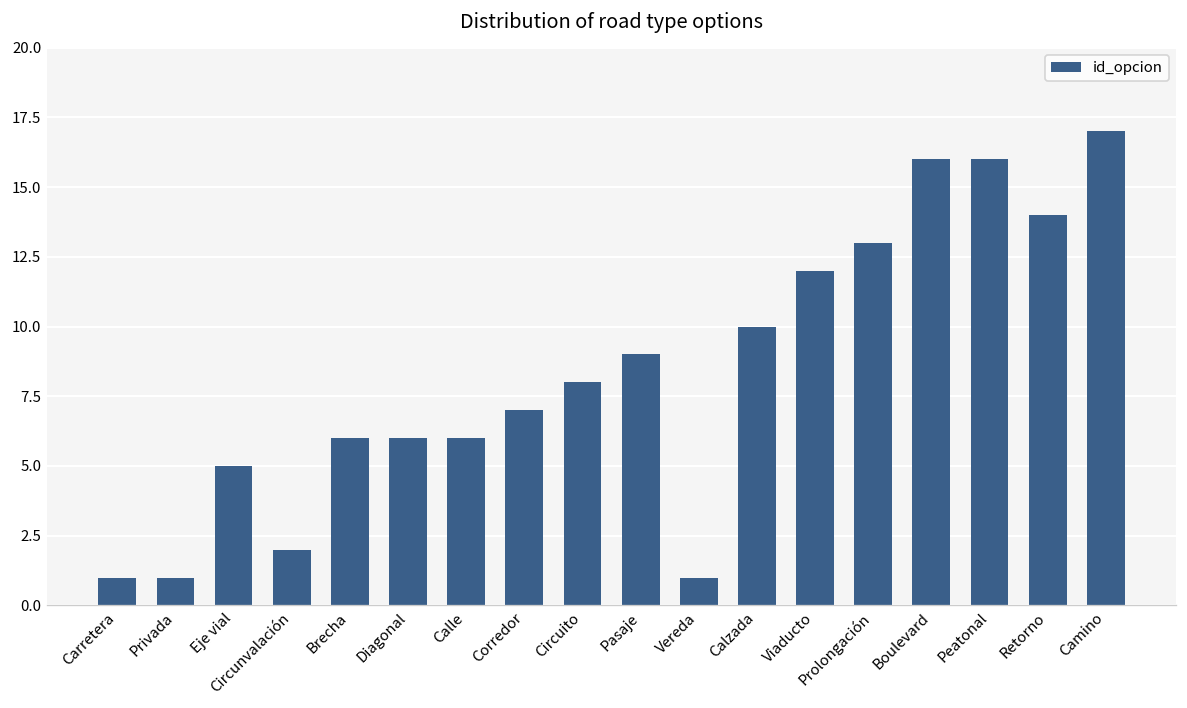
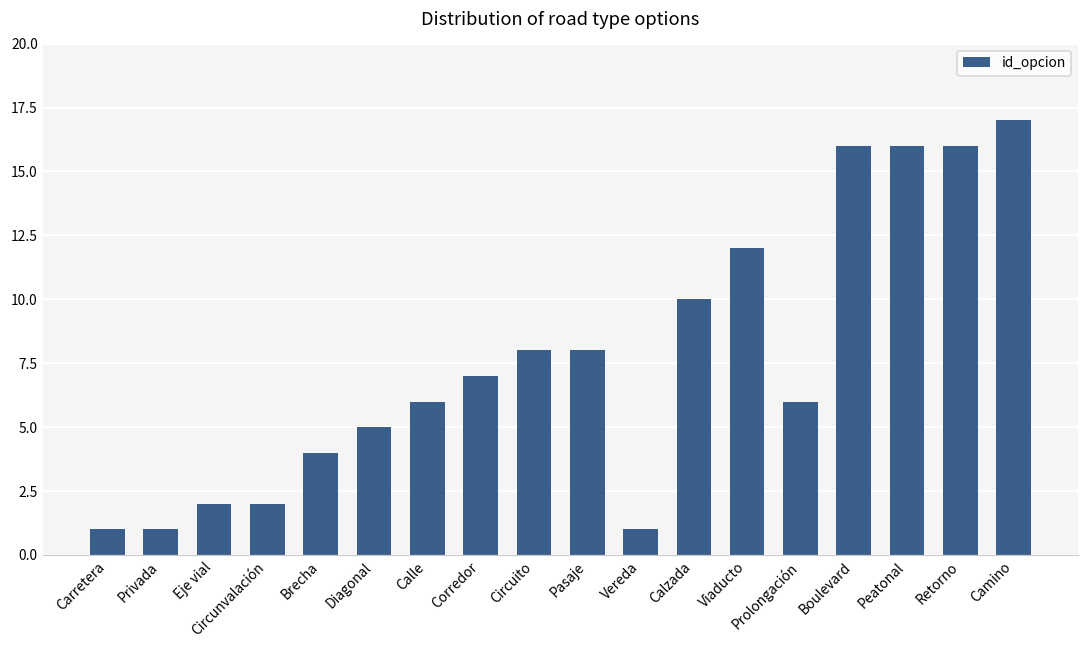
Eje vial: 5 -> 2
Brecha: 6 -> 4
Diagonal: 6 -> 5
Pasaje: 9 -> 8
Prolongación: 13 -> 6
Retorno: 14 -> 16
